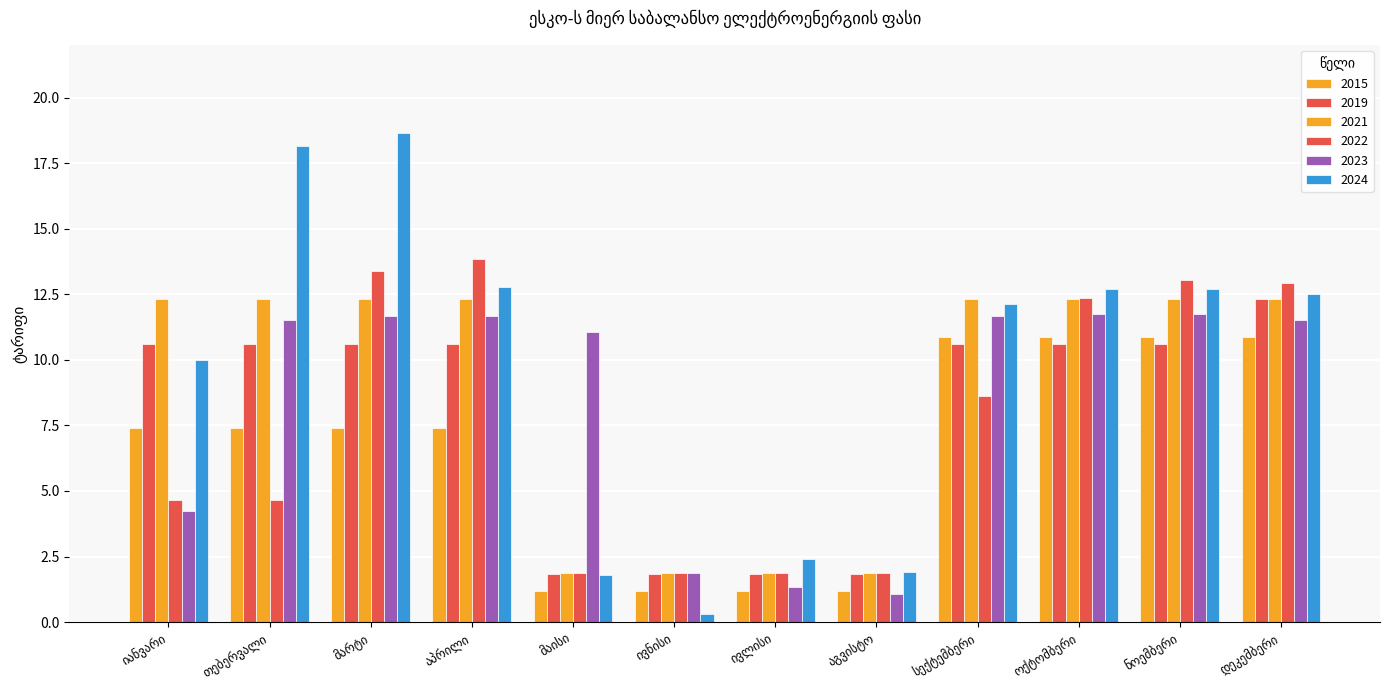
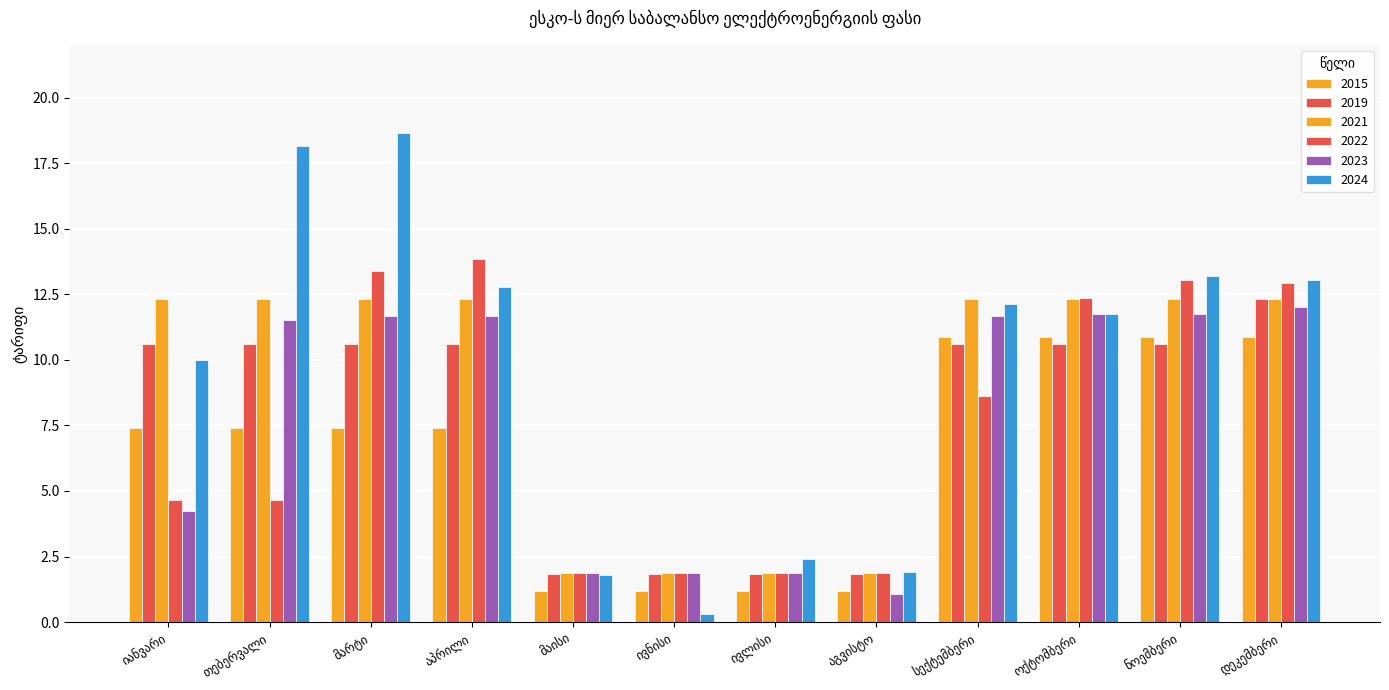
2023, მაისი: 11.1 -> 1.9
2023, ივლისი: 1.3 -> 1.9
2024, ოქტომბერი: 12.7 -> 11.7
2024, ნოემბერი: 12.7 -> 13.2
2023, დეკემბერი: 11.5 -> 12.0
2024, დეკემბერი: 12.5 -> 13.0
